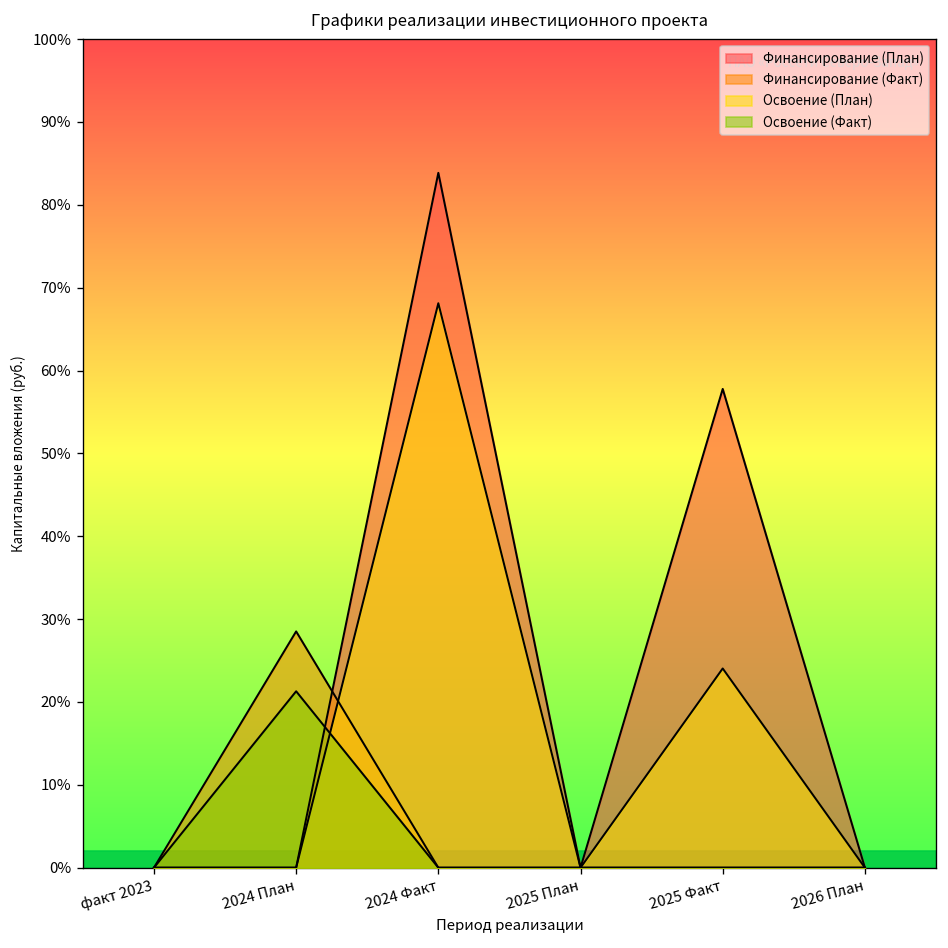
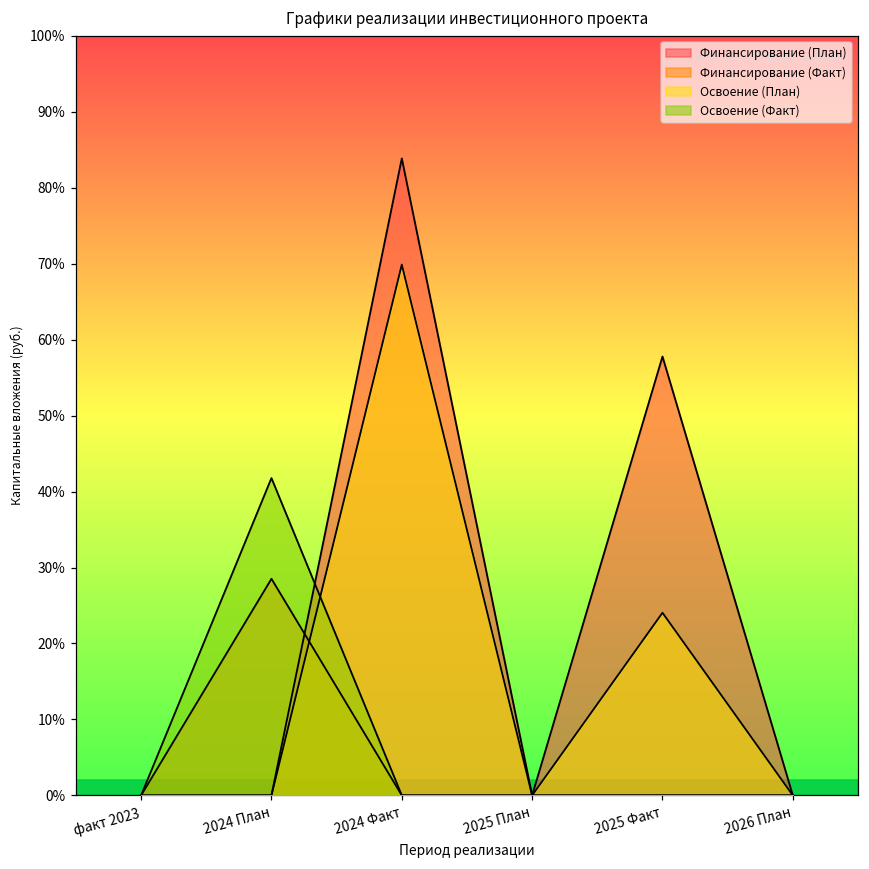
Освоение (Факт), 2024 План: 21% -> 42%
Освоение (План), 2024 Факт: 68% -> 70%
